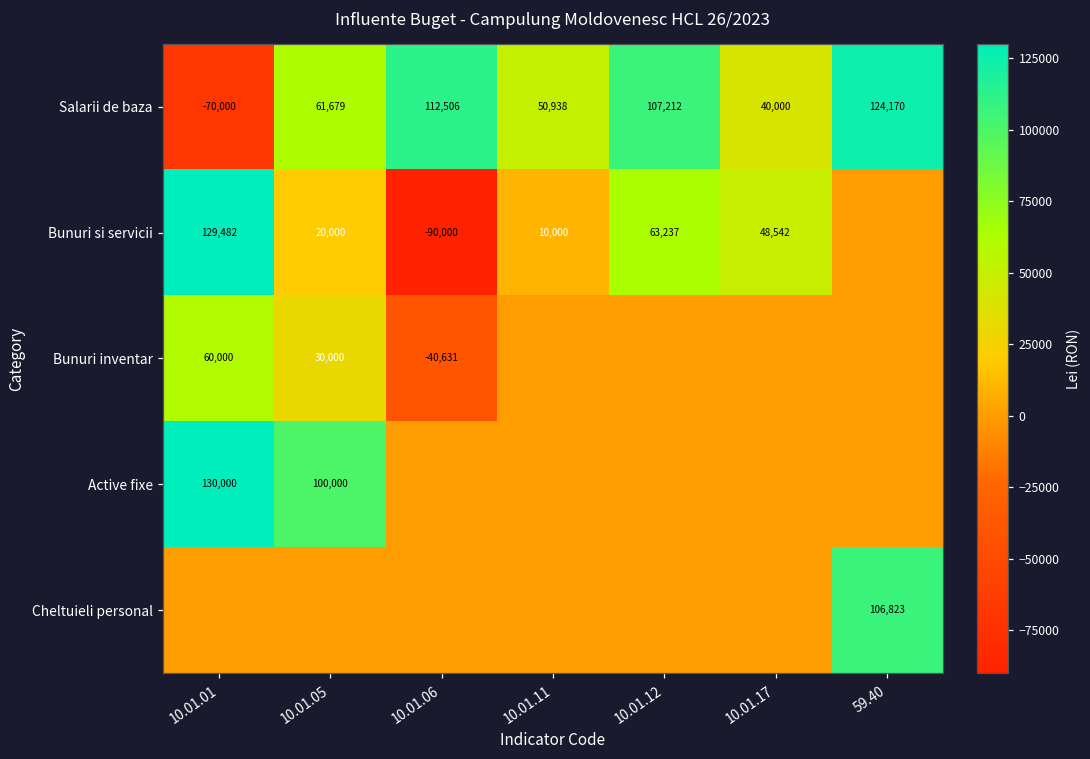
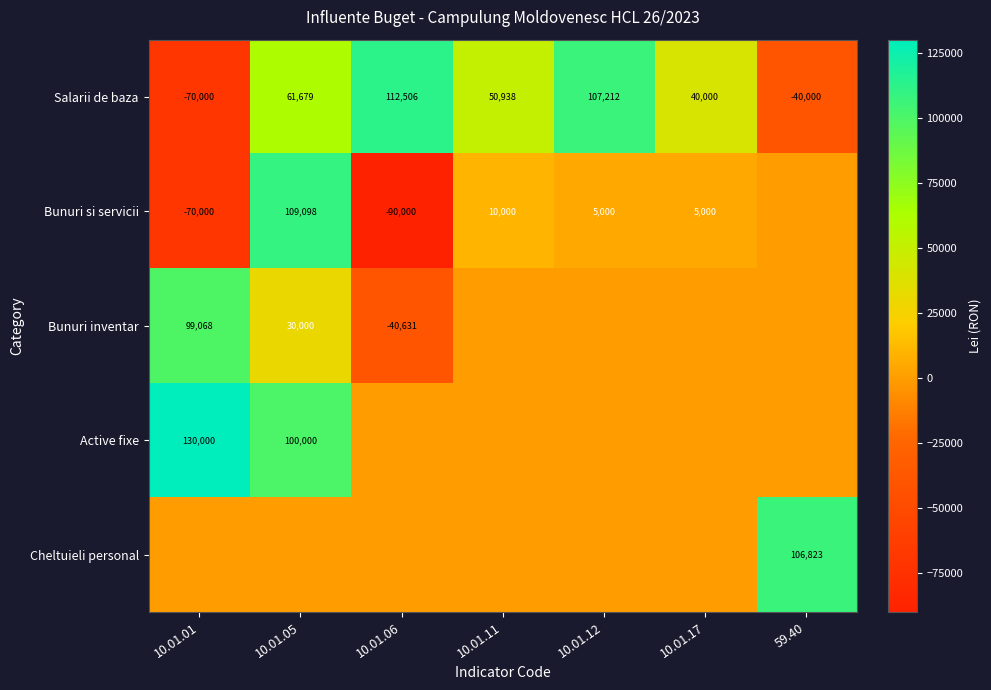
Salarii de baza, 59.40: 124,170 -> -40,000
Bunuri si servicii, 10.01.01: 129,482 -> -70,000
Bunuri si servicii, 10.01.05: 20,000 -> 109,098
Bunuri si servicii, 10.01.12: 63,237 -> 5,000
Bunuri si servicii, 10.01.17: 48,542 -> 5,000
Bunuri inventar, 10.01.01: 60,000 -> 99,068
